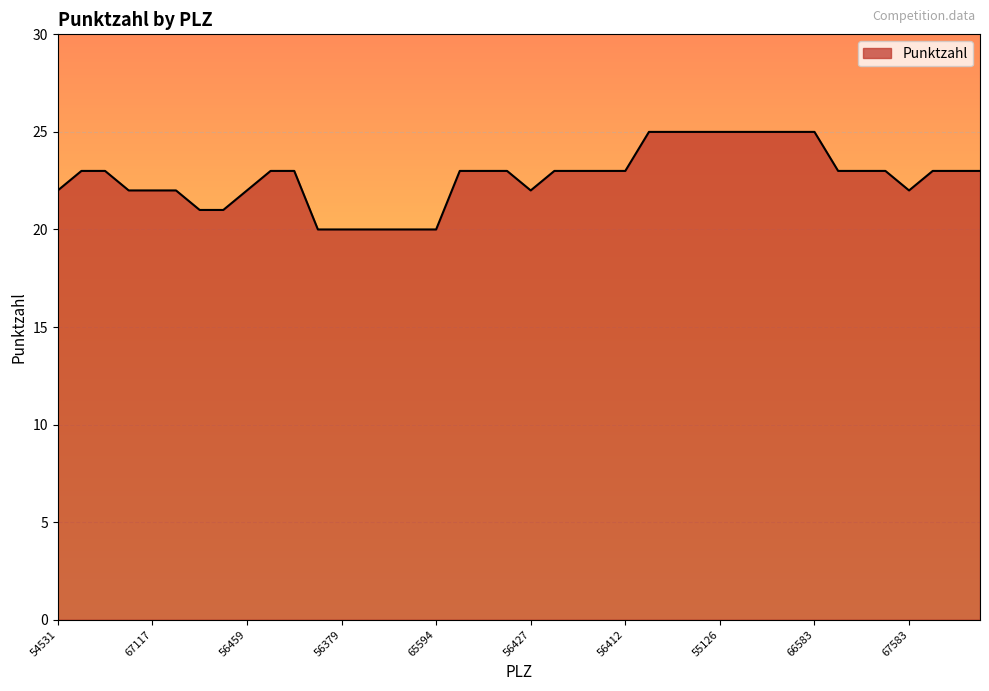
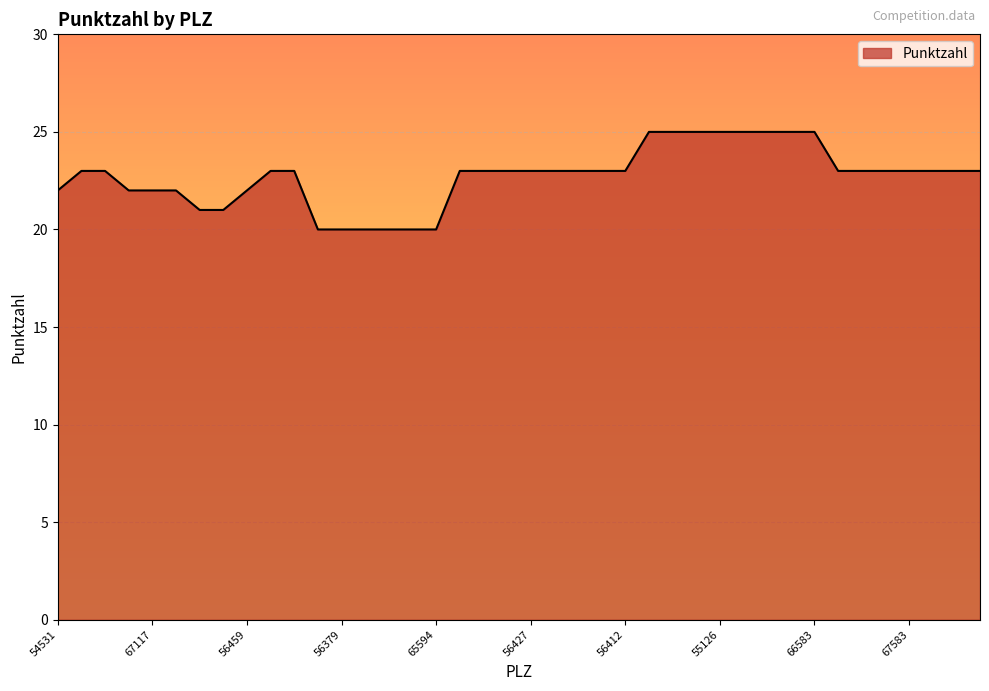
56427: 22 -> 23
67583: 22 -> 23
